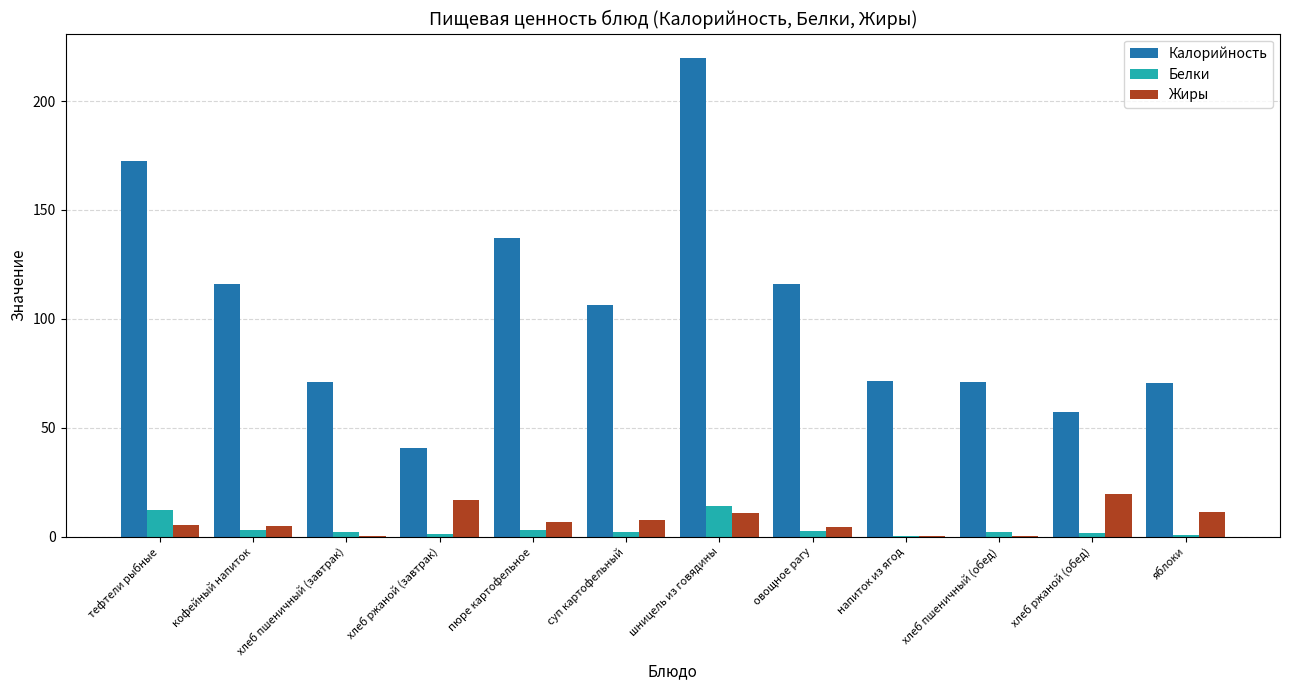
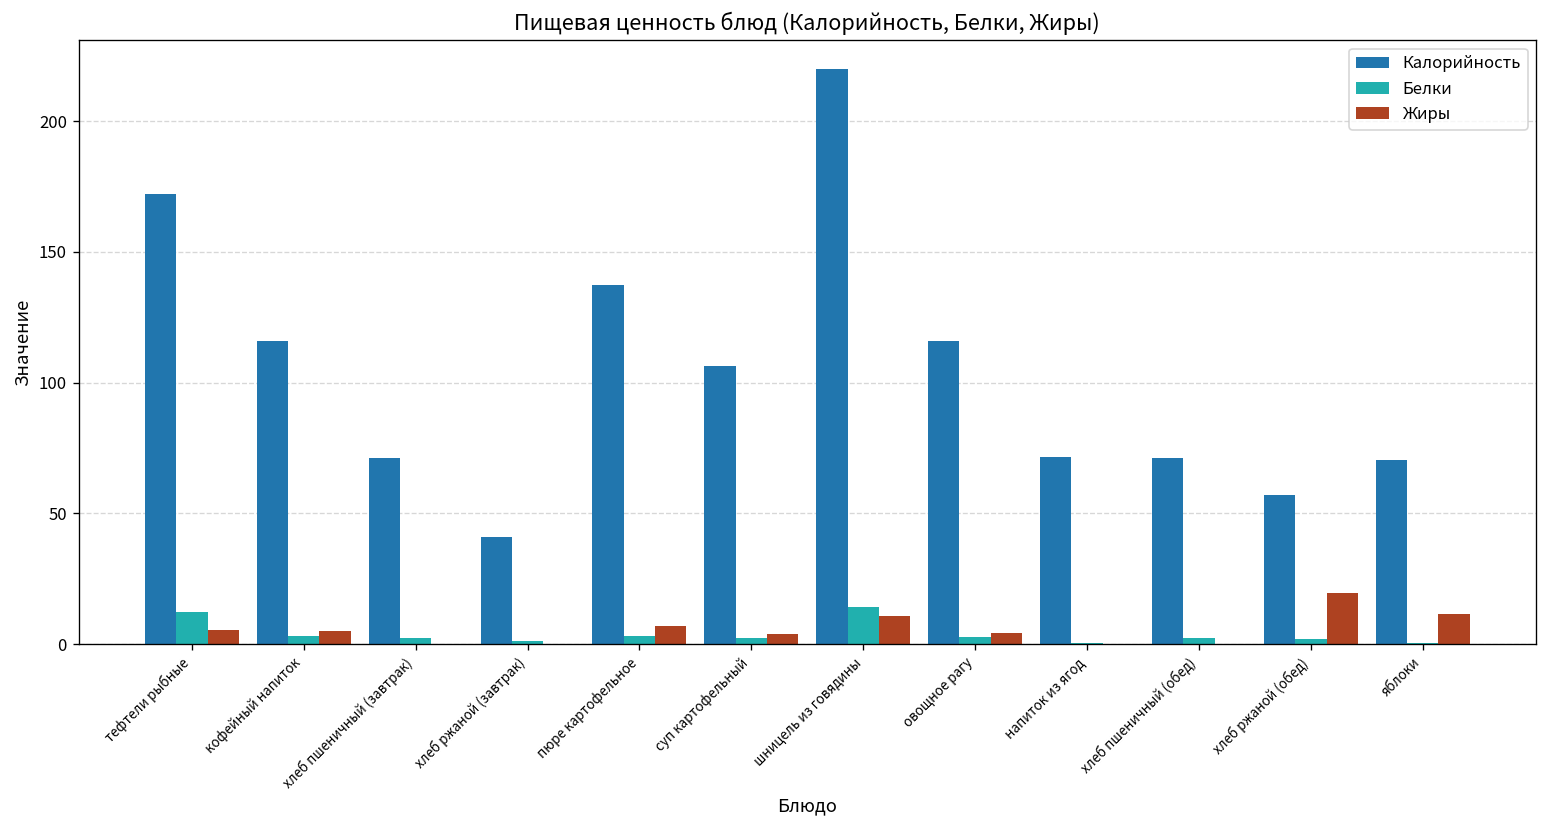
Жиры, хлеб ржаной (завтрак): 17 -> 0
Жиры, суп картофельный: 8 -> 4
